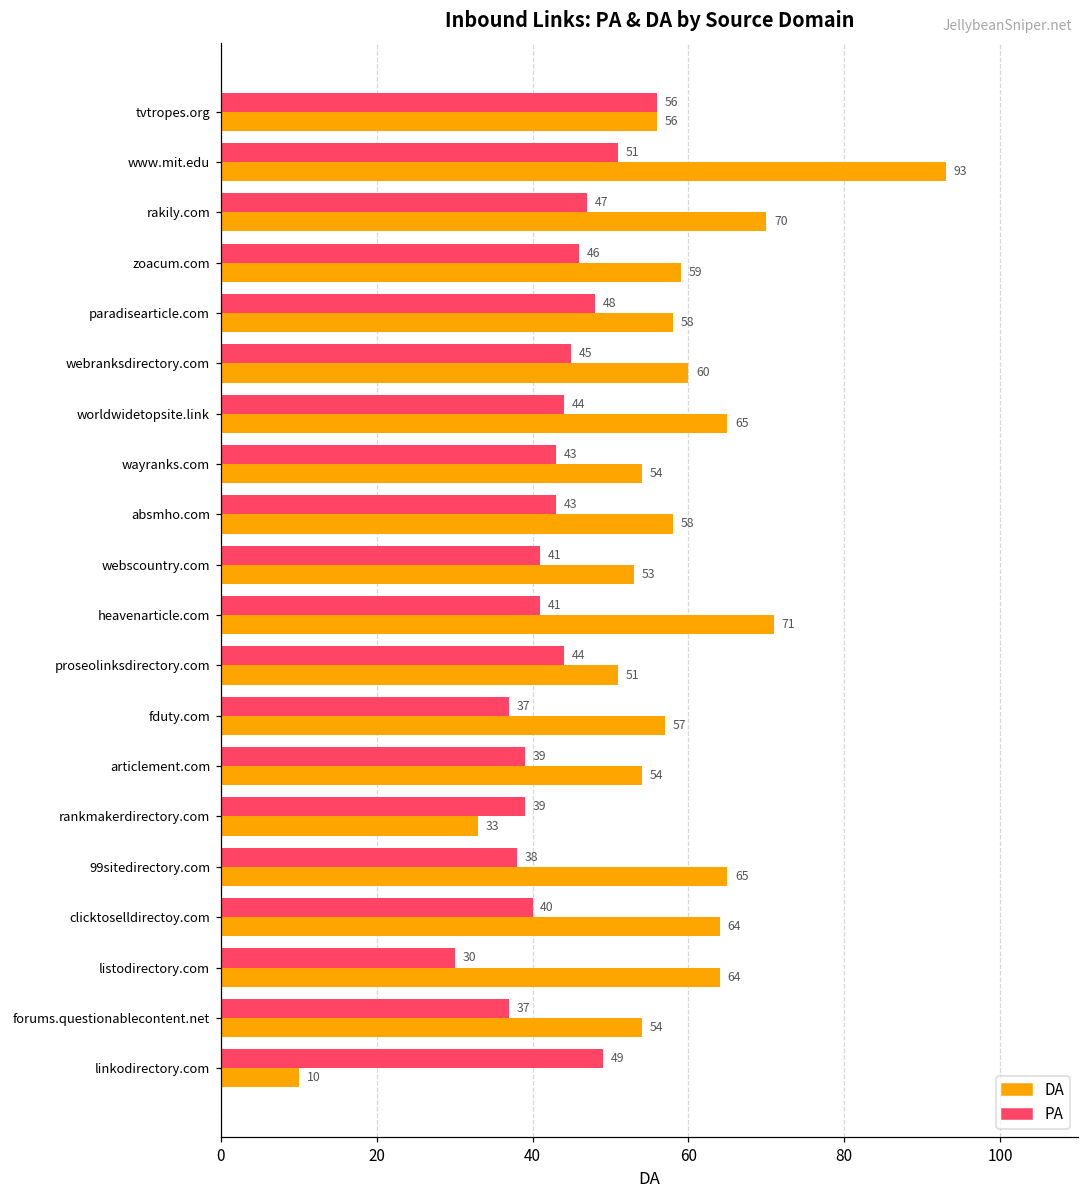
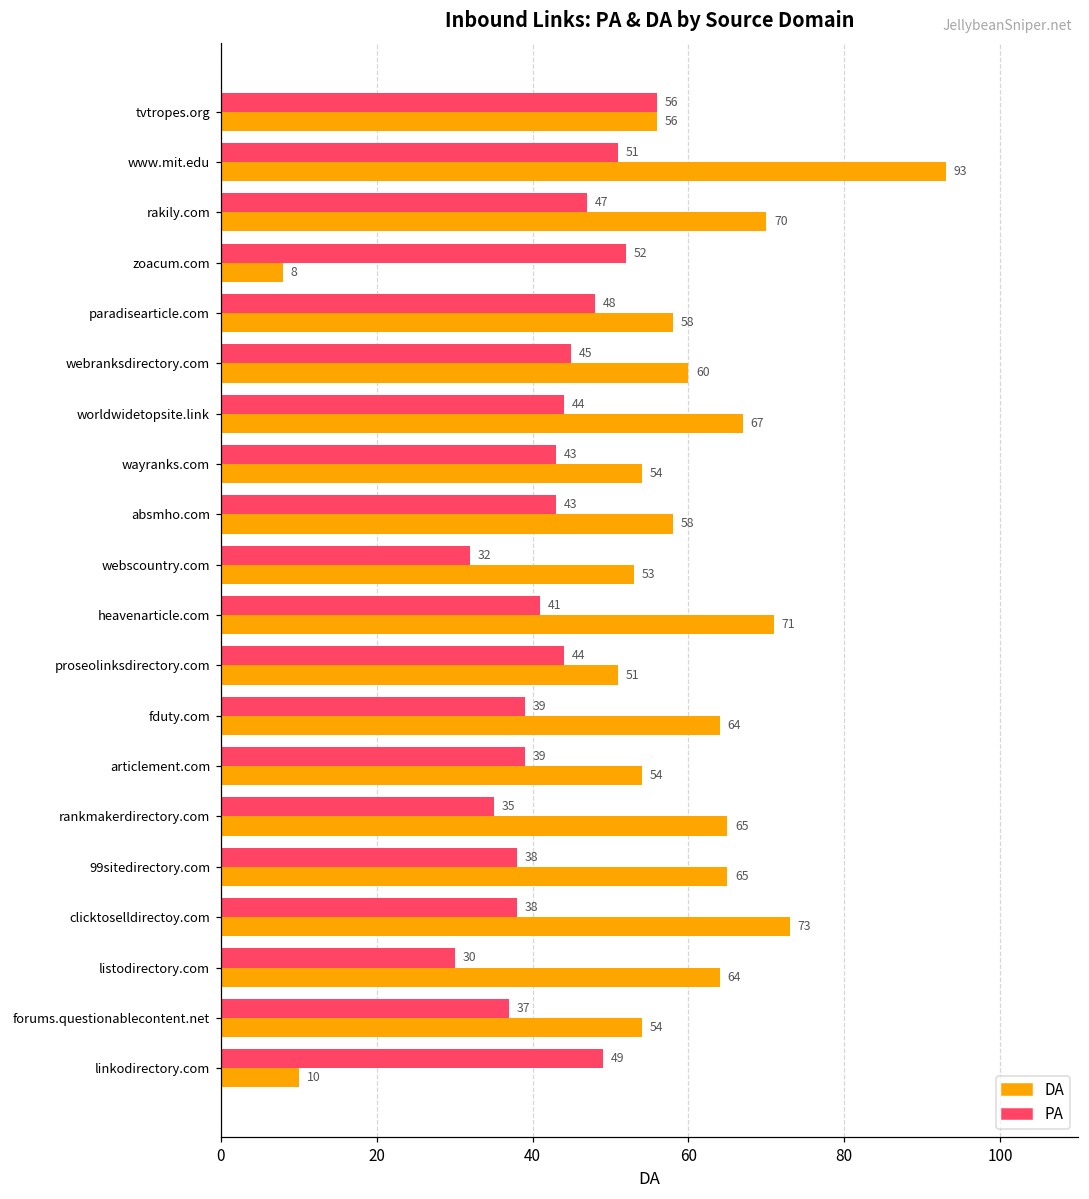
PA, zoacum.com: 46 -> 52
DA, zoacum.com: 59 -> 8
DA, worldwidetopsite.link: 65 -> 67
PA, webscountry.com: 41 -> 32
PA, fduty.com: 37 -> 39
DA, fduty.com: 57 -> 64
PA, rankmakerdirectory.com: 39 -> 35
DA, rankmakerdirectory.com: 33 -> 65
PA, clicktoselldirectoy.com: 40 -> 38
DA, clicktoselldirectoy.com: 64 -> 73
